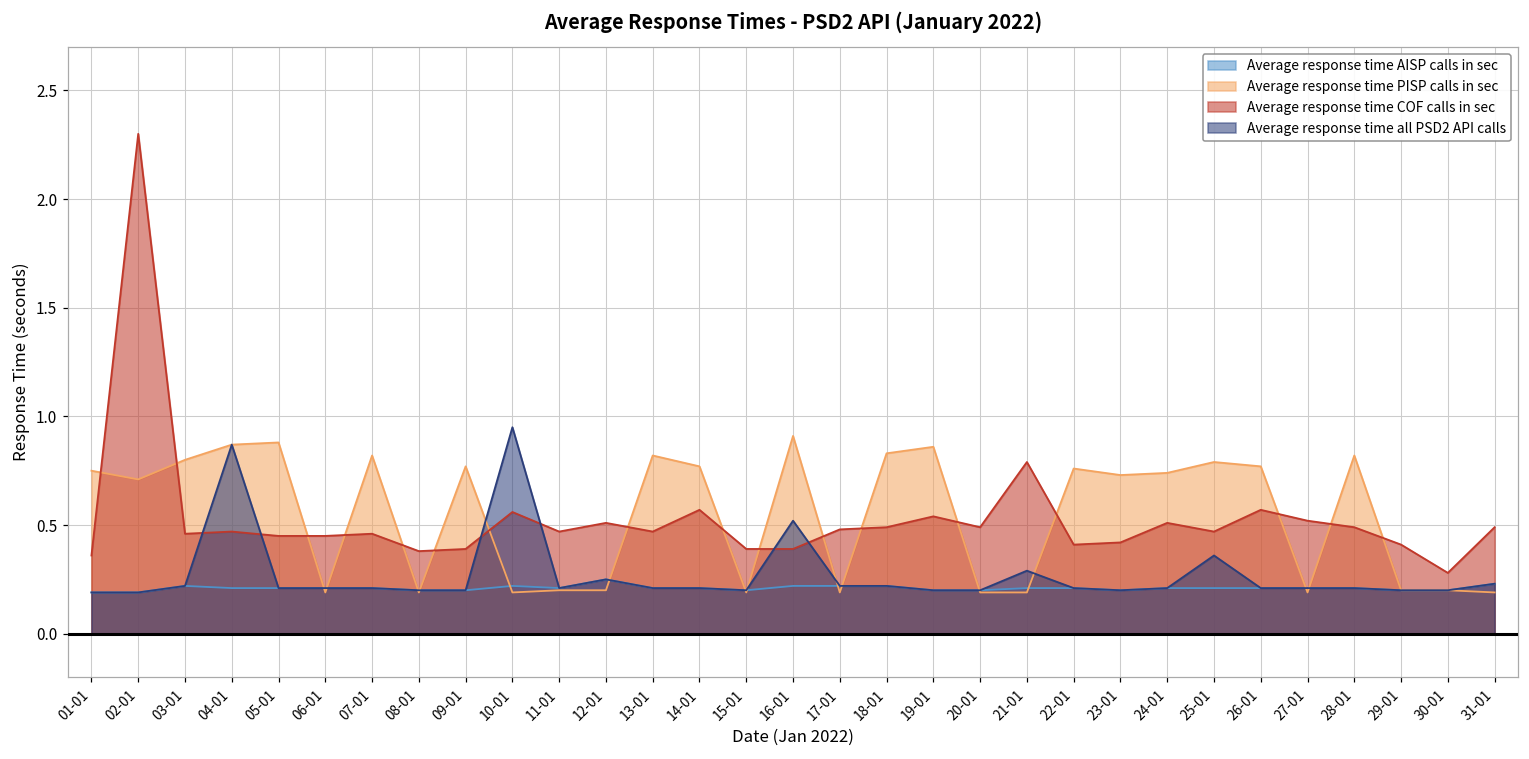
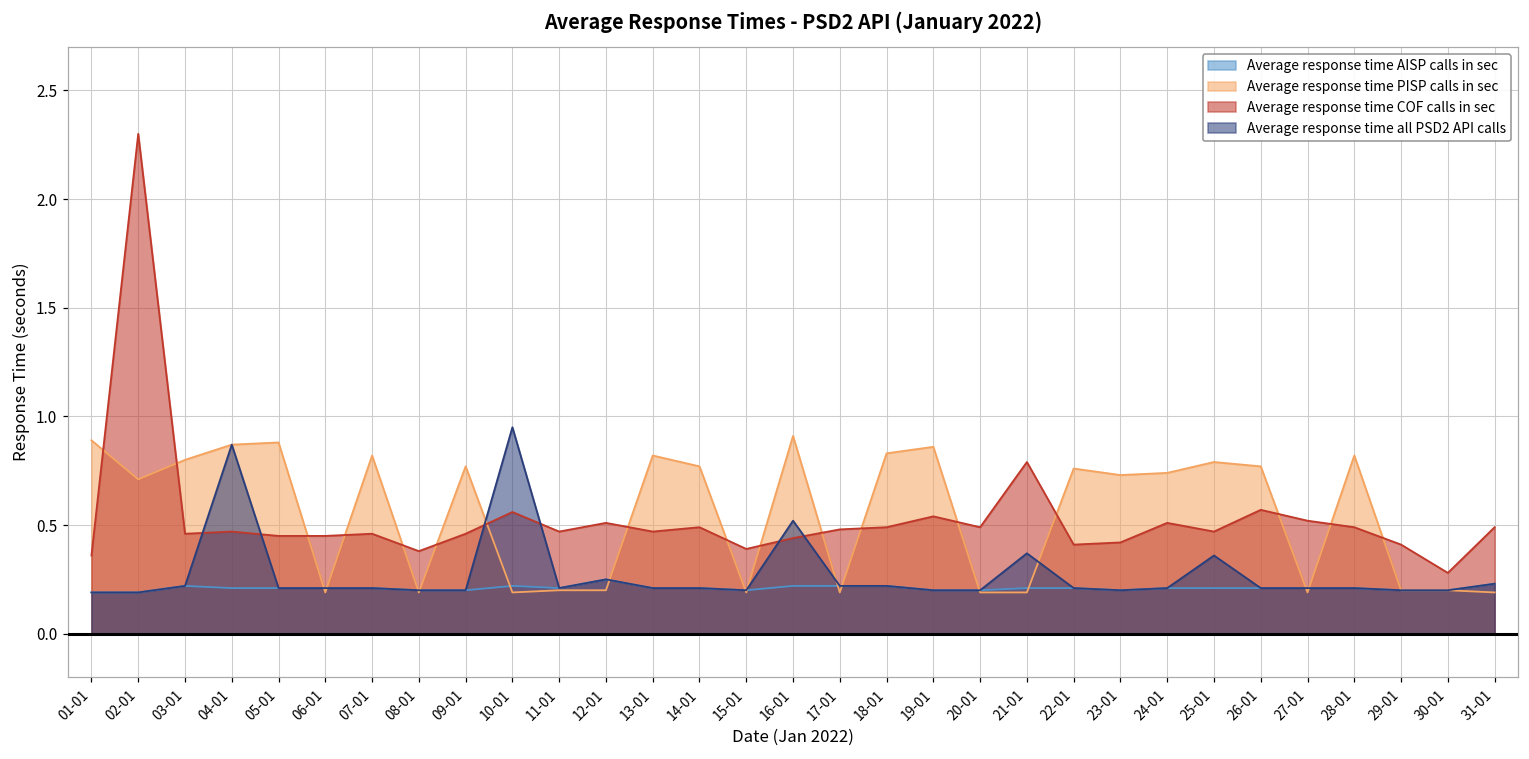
Average response time PISP calls in sec, 01-01: 0.75 -> 0.89
Average response time COF calls in sec, 09-01: 0.39 -> 0.46
Average response time COF calls in sec, 14-01: 0.57 -> 0.49
Average response time COF calls in sec, 16-01: 0.39 -> 0.44
Average response time all PSD2 API calls, 21-01: 0.29 -> 0.37
